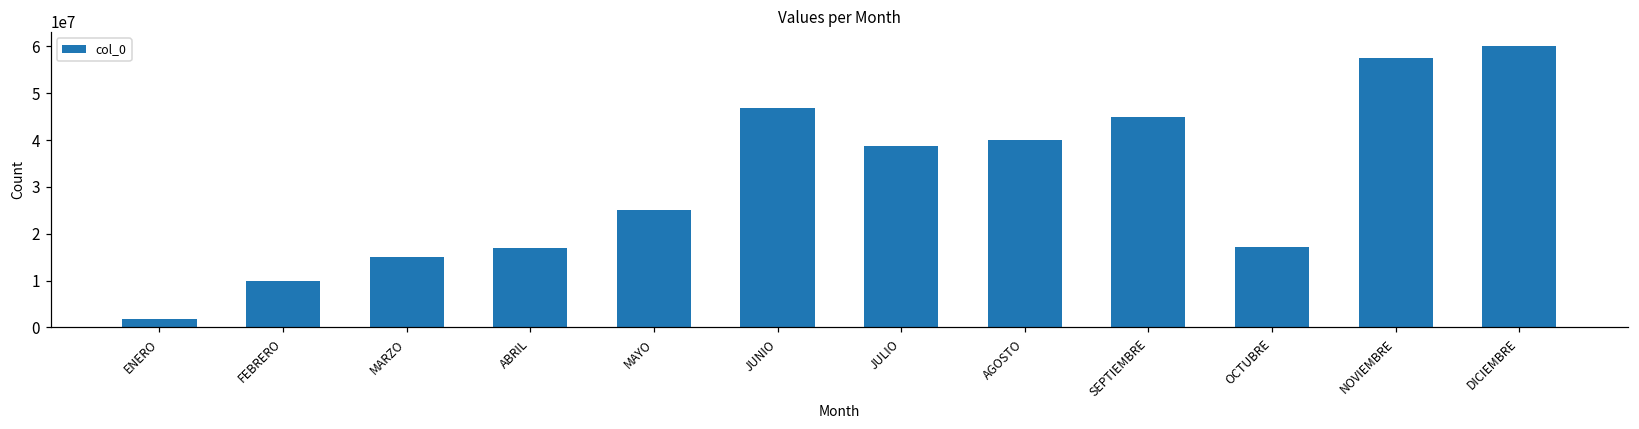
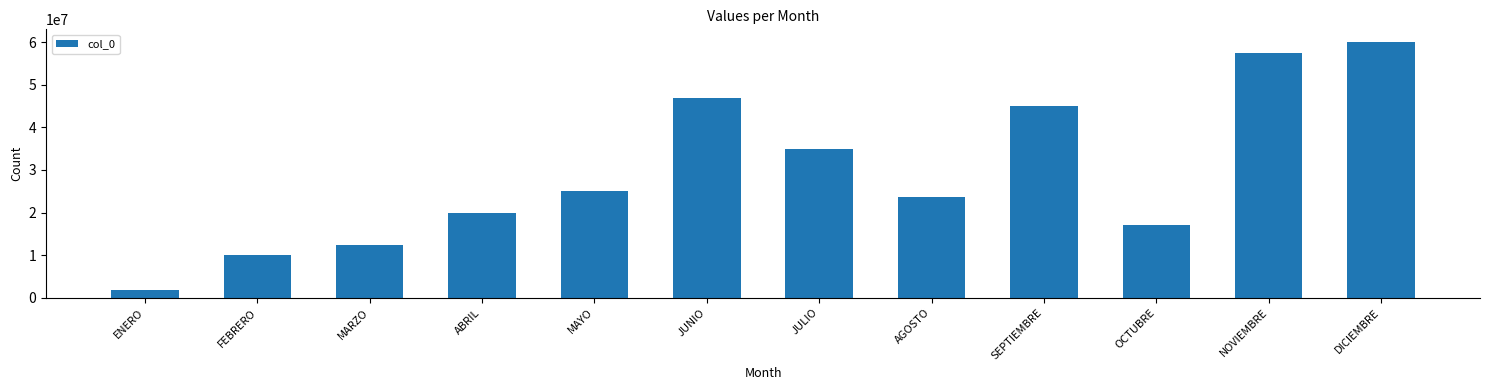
MARZO: 15000000 -> 12000000
ABRIL: 17000000 -> 20000000
JULIO: 39000000 -> 35000000
AGOSTO: 40000000 -> 24000000
